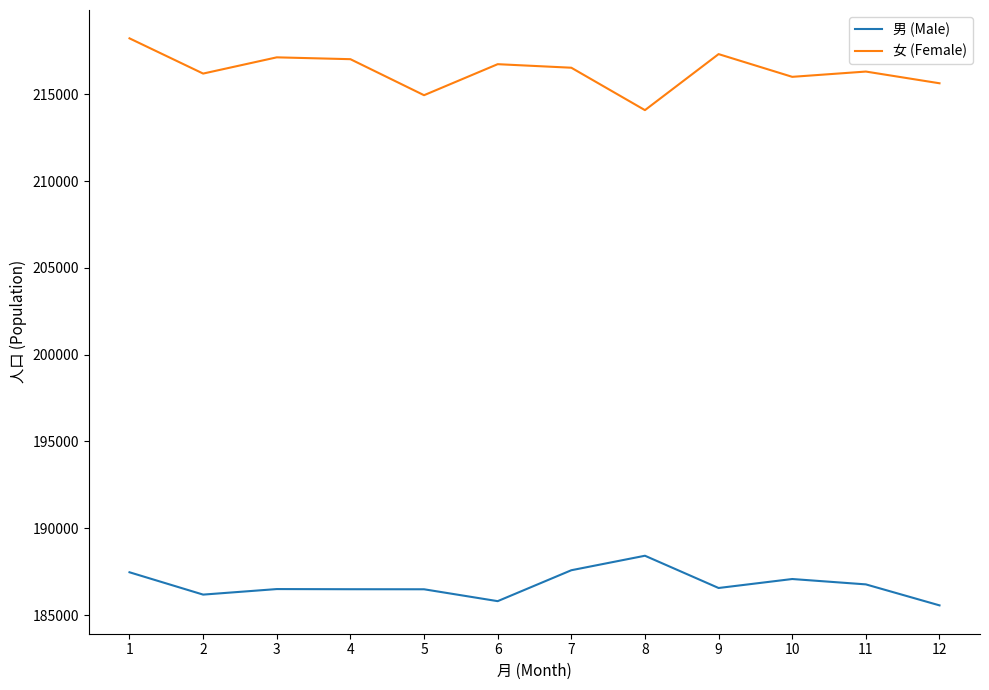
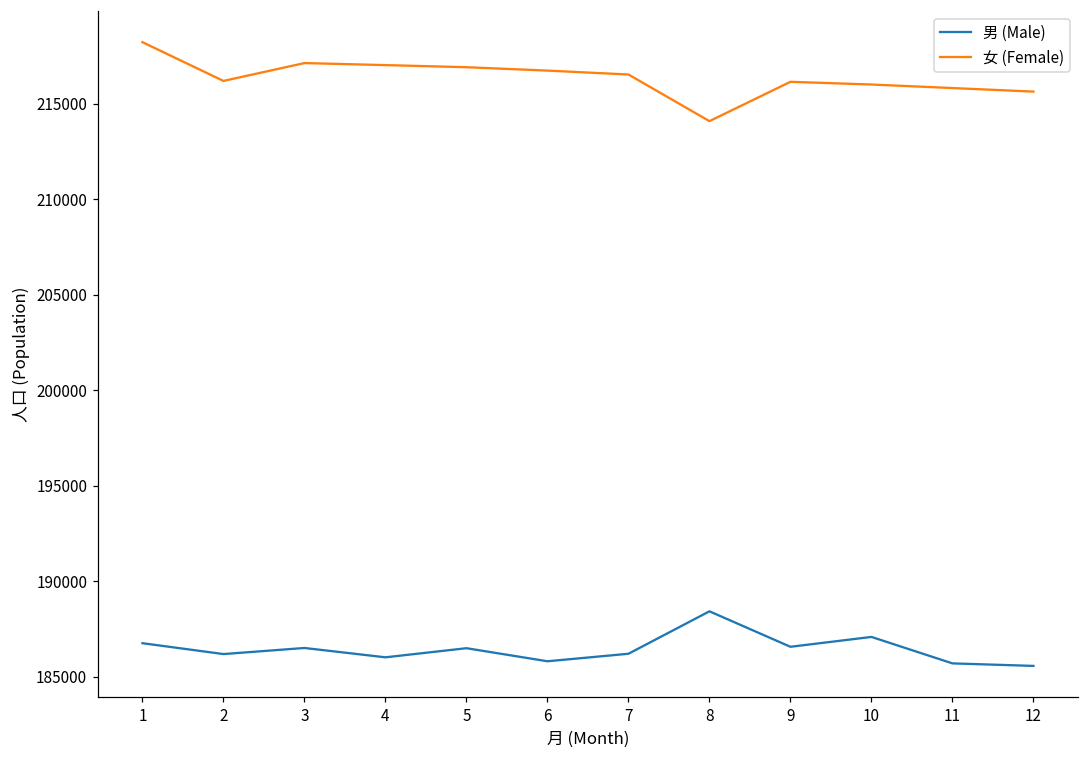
男 (Male), 1: 187500 -> 186700
男 (Male), 4: 186500 -> 186000
女 (Female), 5: 214900 -> 216900
男 (Male), 7: 187600 -> 186200
女 (Female), 9: 217300 -> 216100
男 (Male), 11: 186800 -> 185700
女 (Female), 11: 216300 -> 215800
